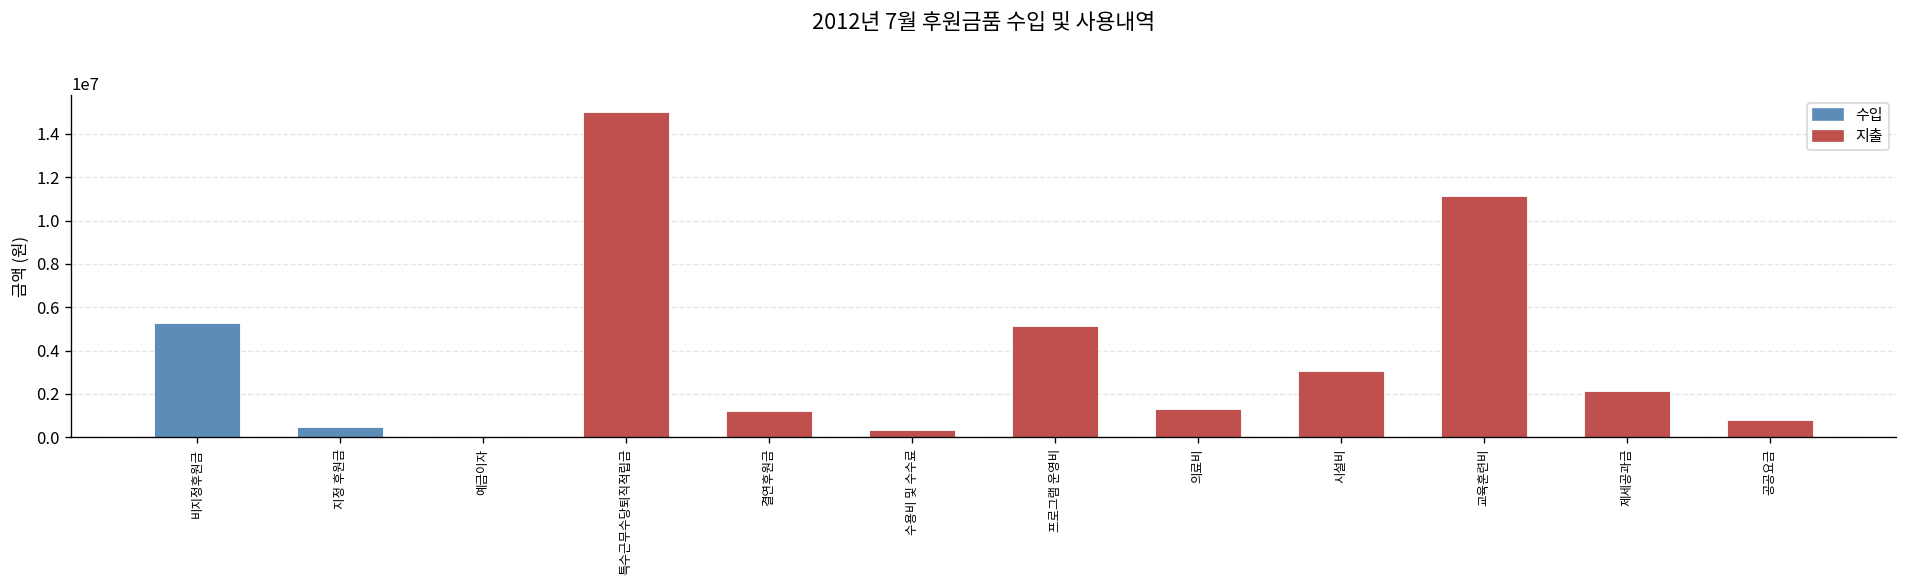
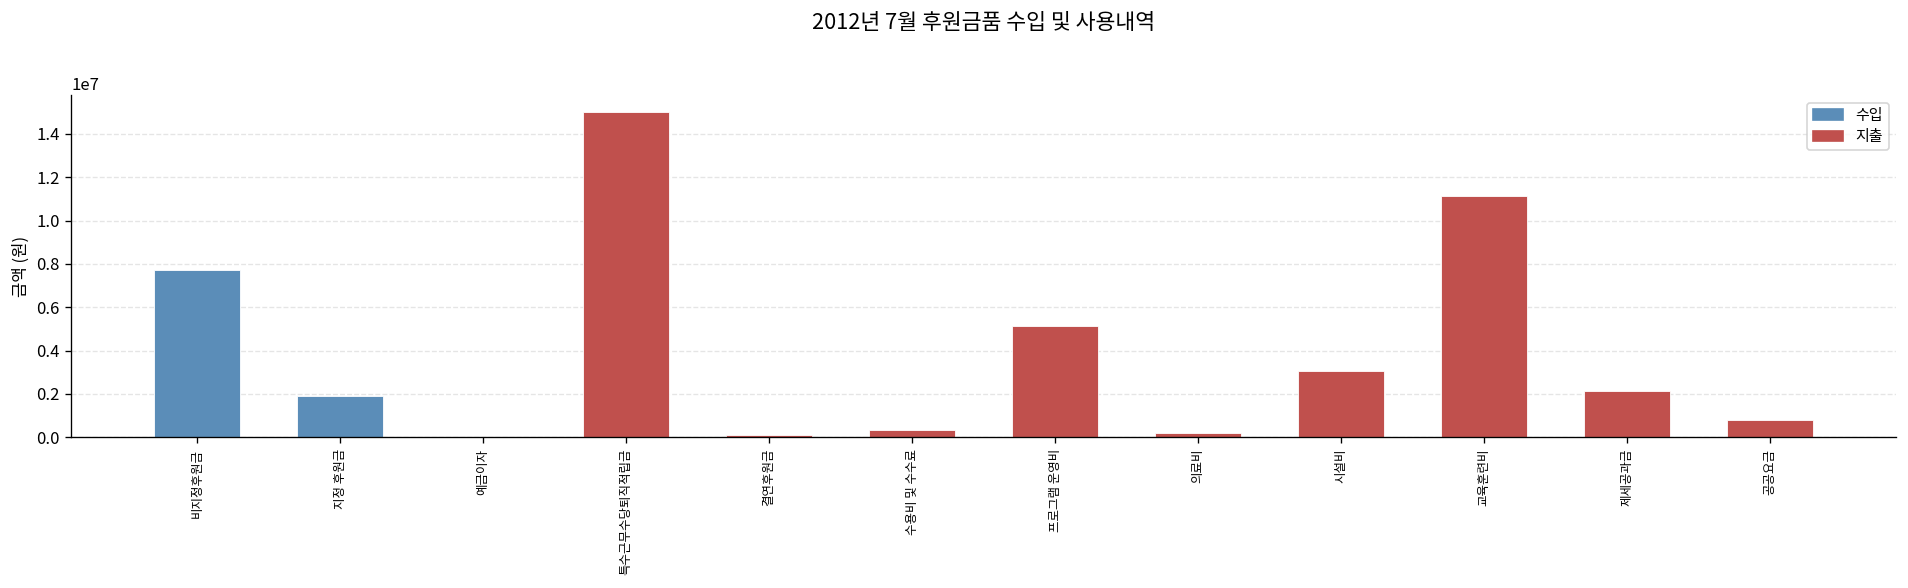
비지정후원금: 5300000 -> 7700000
지정 후원금: 500000 -> 1900000
결연후원금: 1200000 -> 100000
의료비: 1300000 -> 200000
